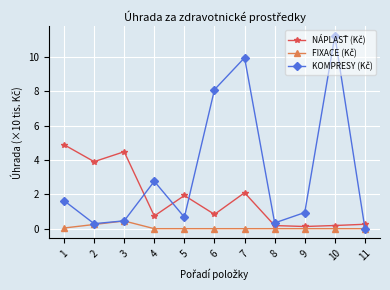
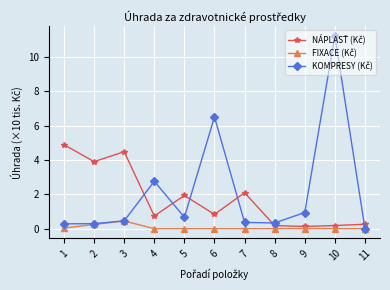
KOMPRESY (Kč), 1: 1.6 -> 0.3
KOMPRESY (Kč), 6: 8.1 -> 6.5
KOMPRESY (Kč), 7: 10.0 -> 0.4
